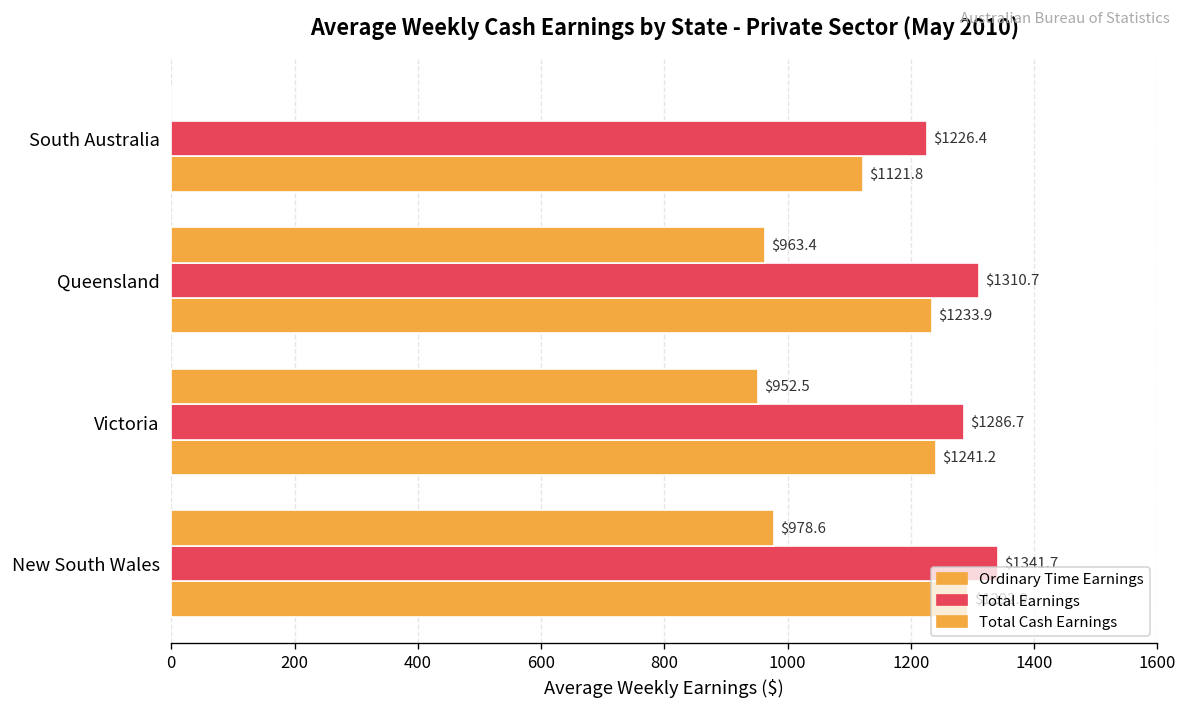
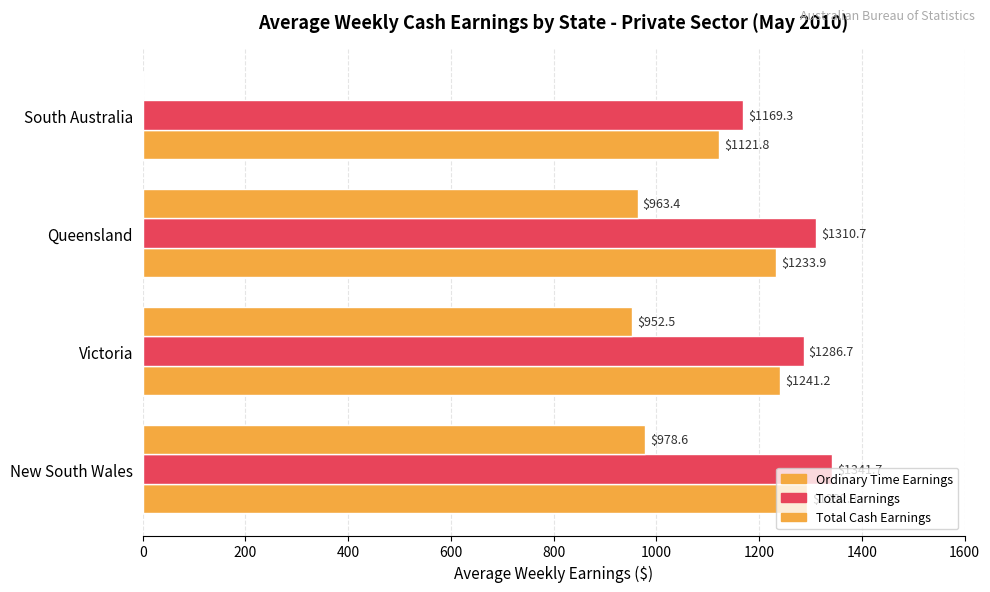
Total Earnings, South Australia: $1226.4 -> $1169.3
